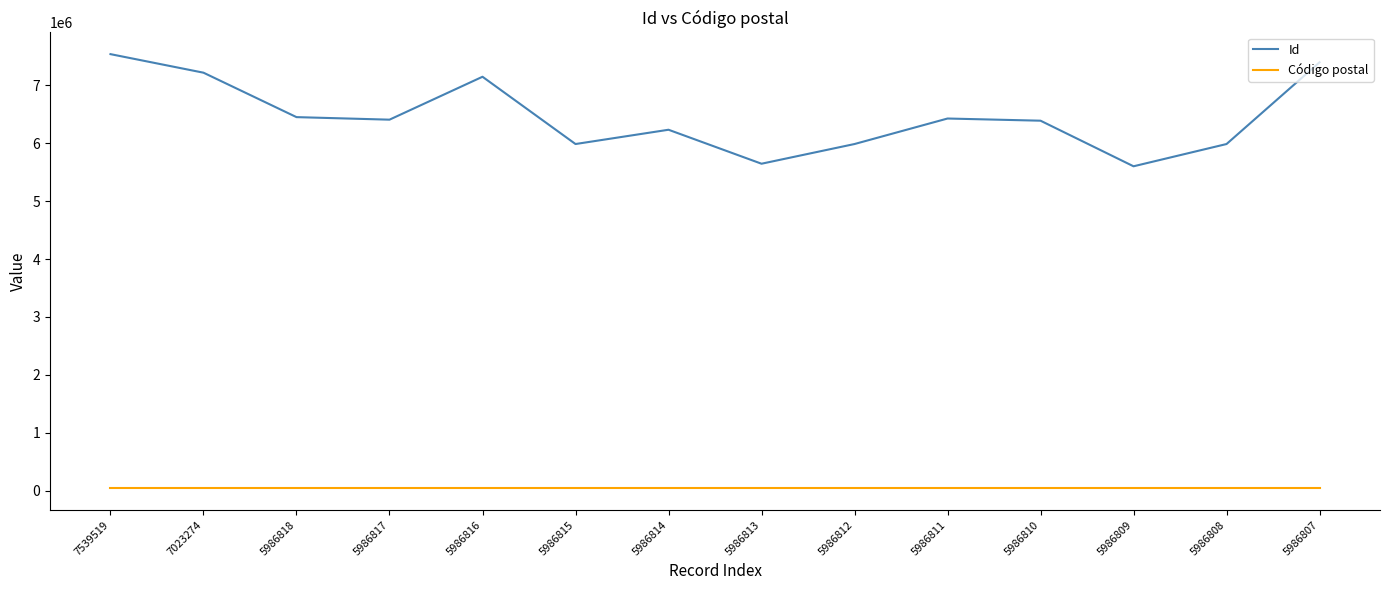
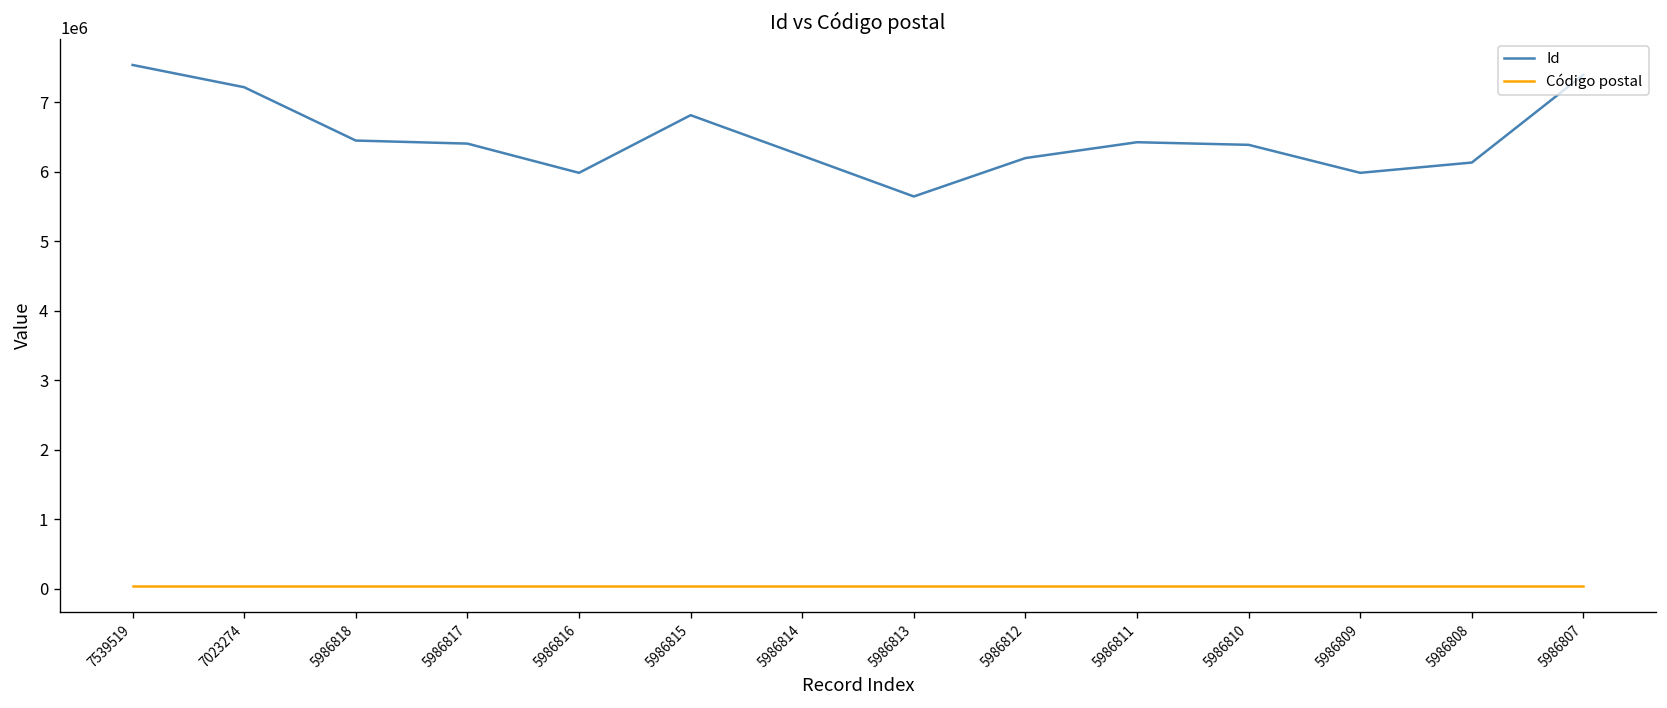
Id, 5986816: 7100000 -> 6000000
Id, 5986815: 6000000 -> 6800000
Id, 5986812: 6000000 -> 6200000
Id, 5986809: 5600000 -> 6000000
Id, 5986808: 6000000 -> 6100000
